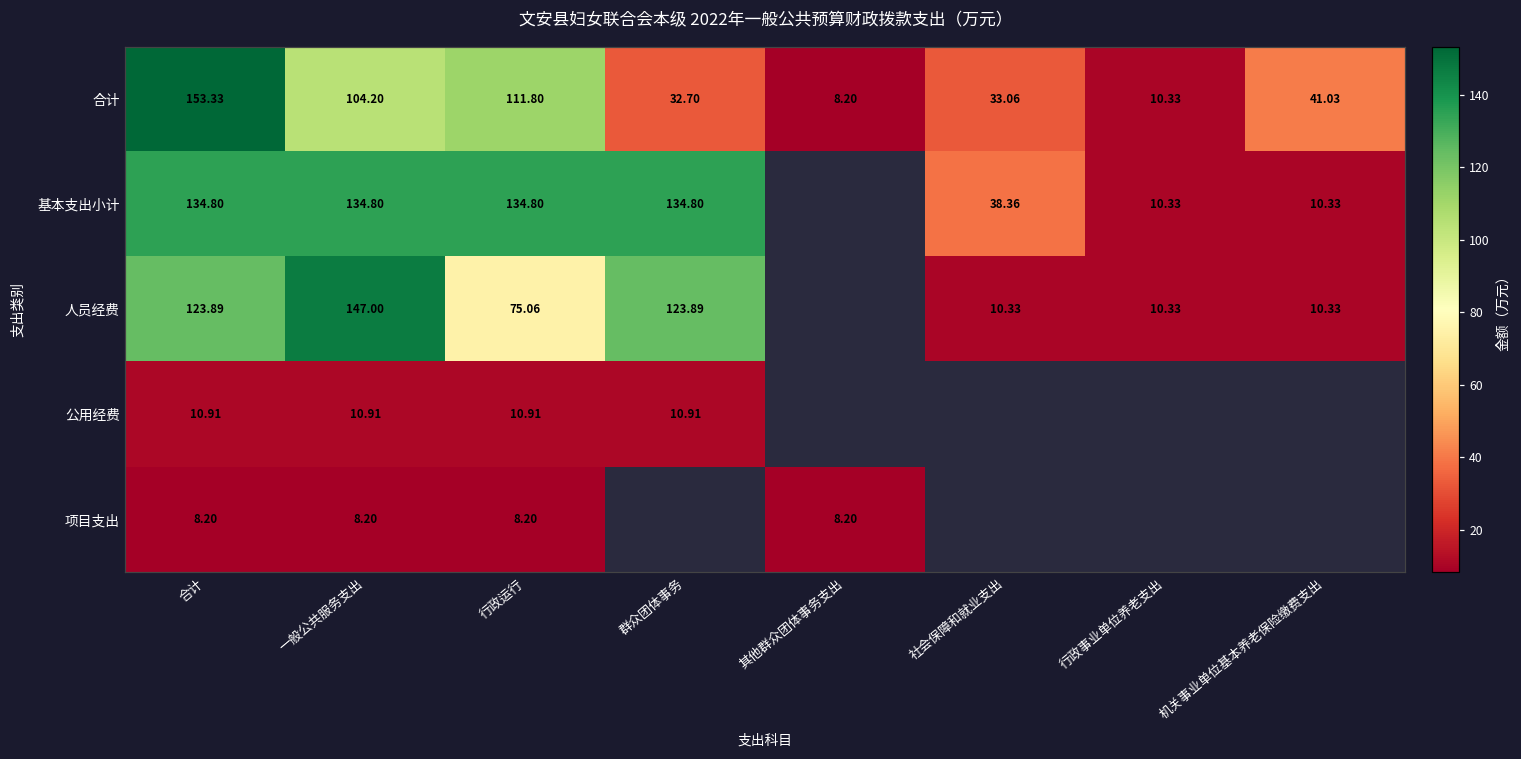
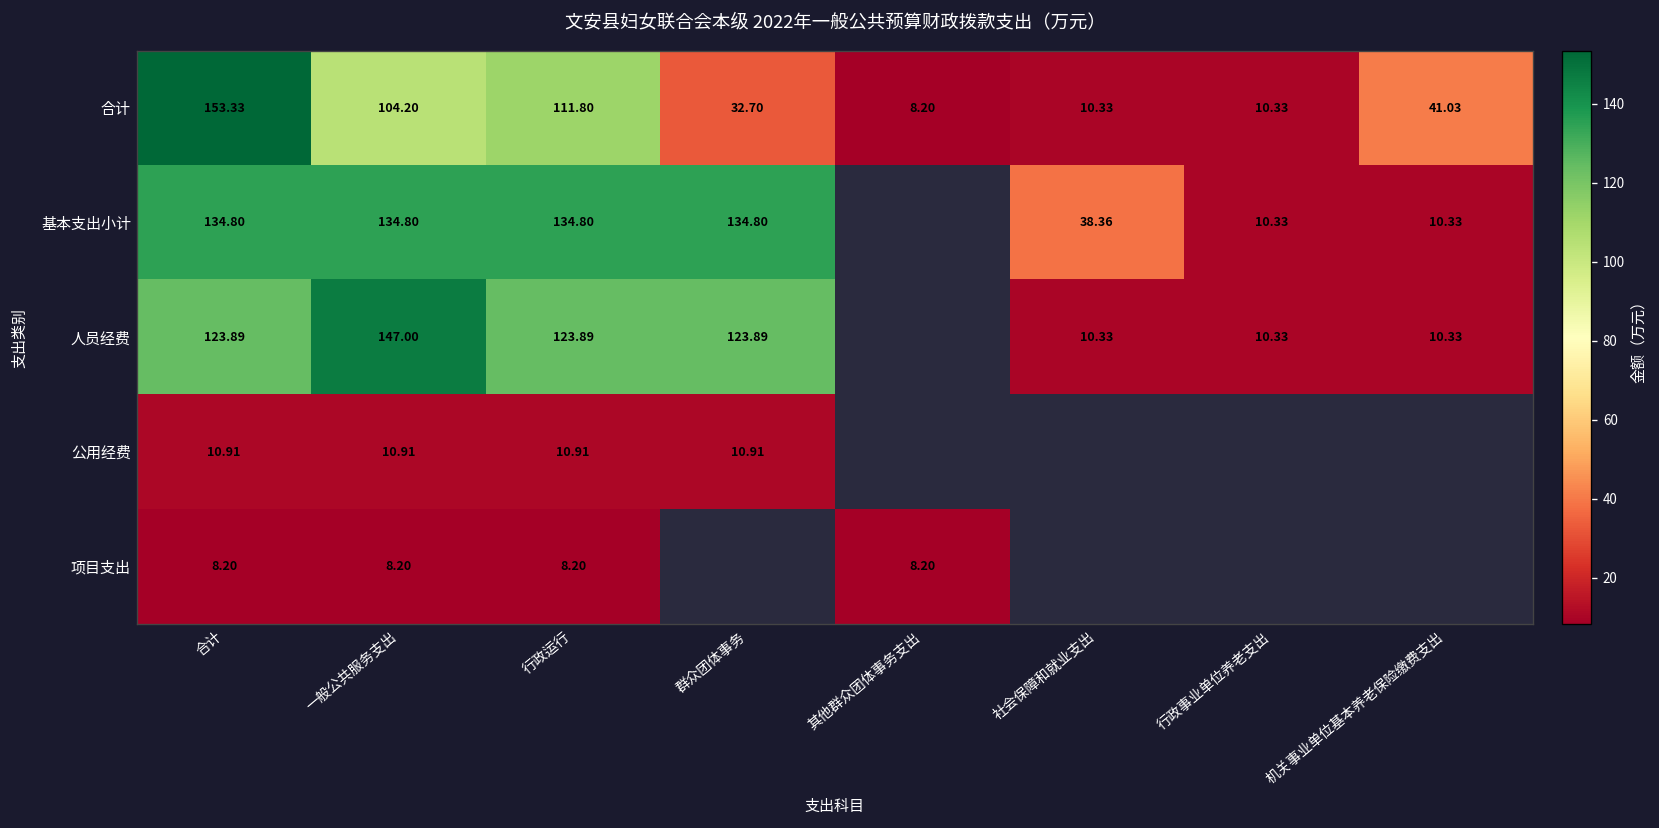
合计, 社会保障和就业支出: 33.06 -> 10.33
人员经费, 行政运行: 75.06 -> 123.89
